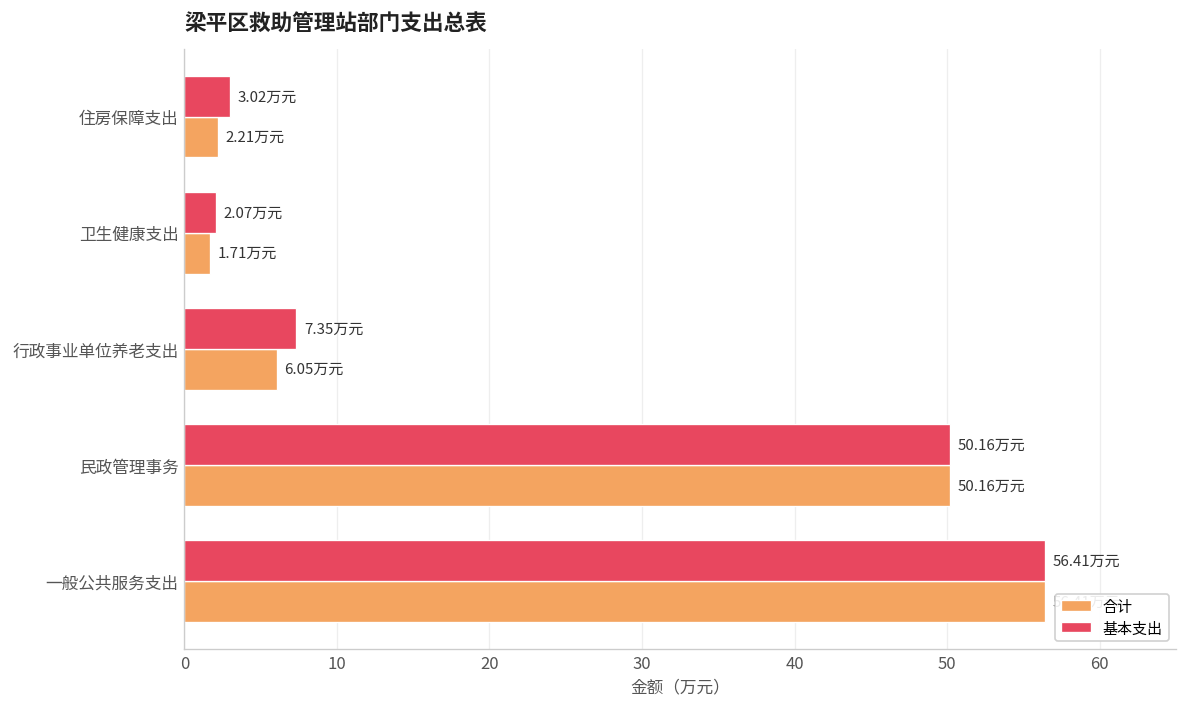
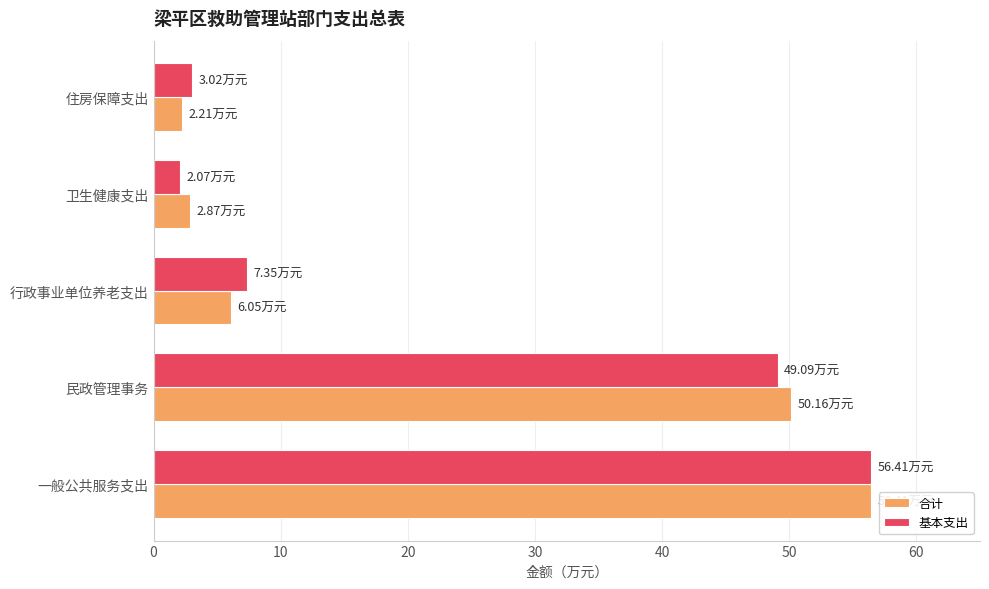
合计, 卫生健康支出: 1.71 -> 2.87
基本支出, 民政管理事务: 50.16 -> 49.09
